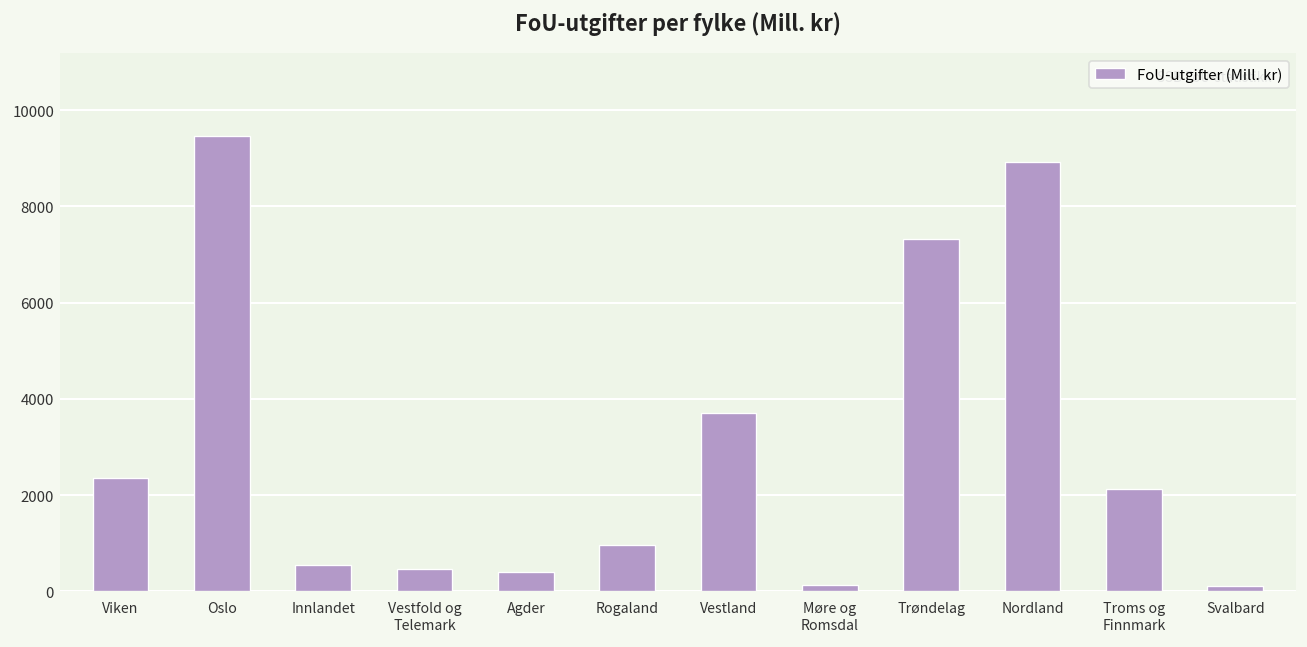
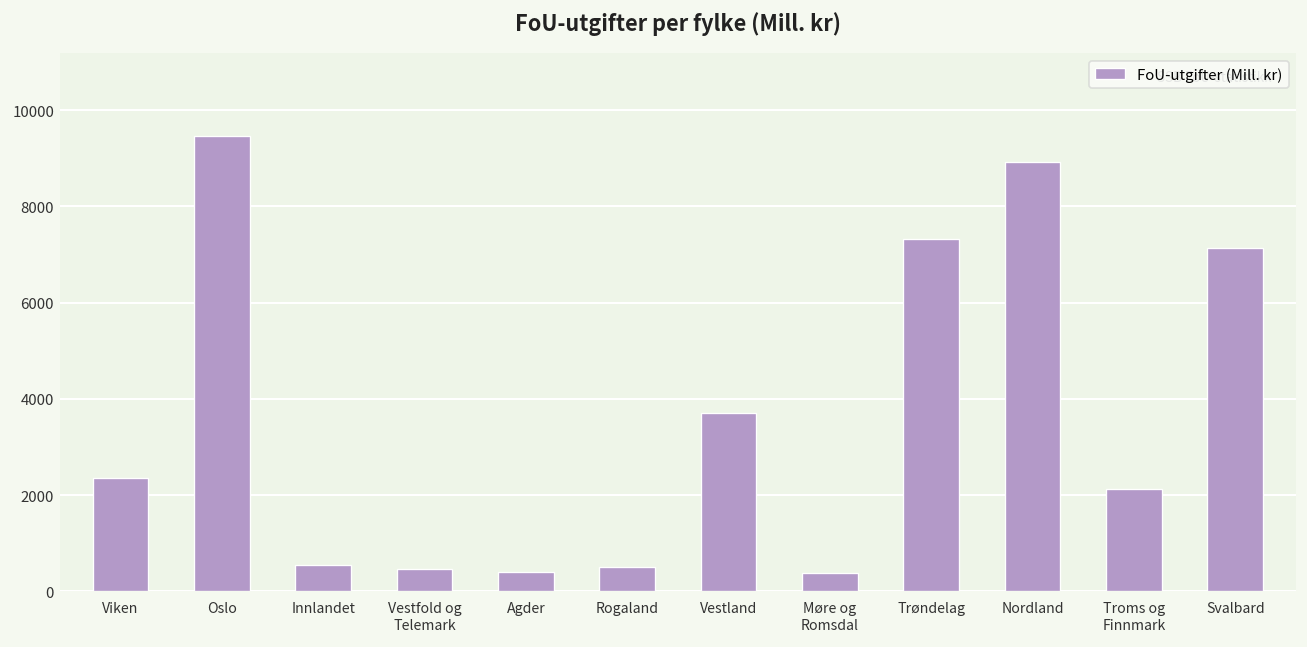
Rogaland: 1000 -> 500
Møre og Romsdal: 100 -> 400
Svalbard: 100 -> 7100
